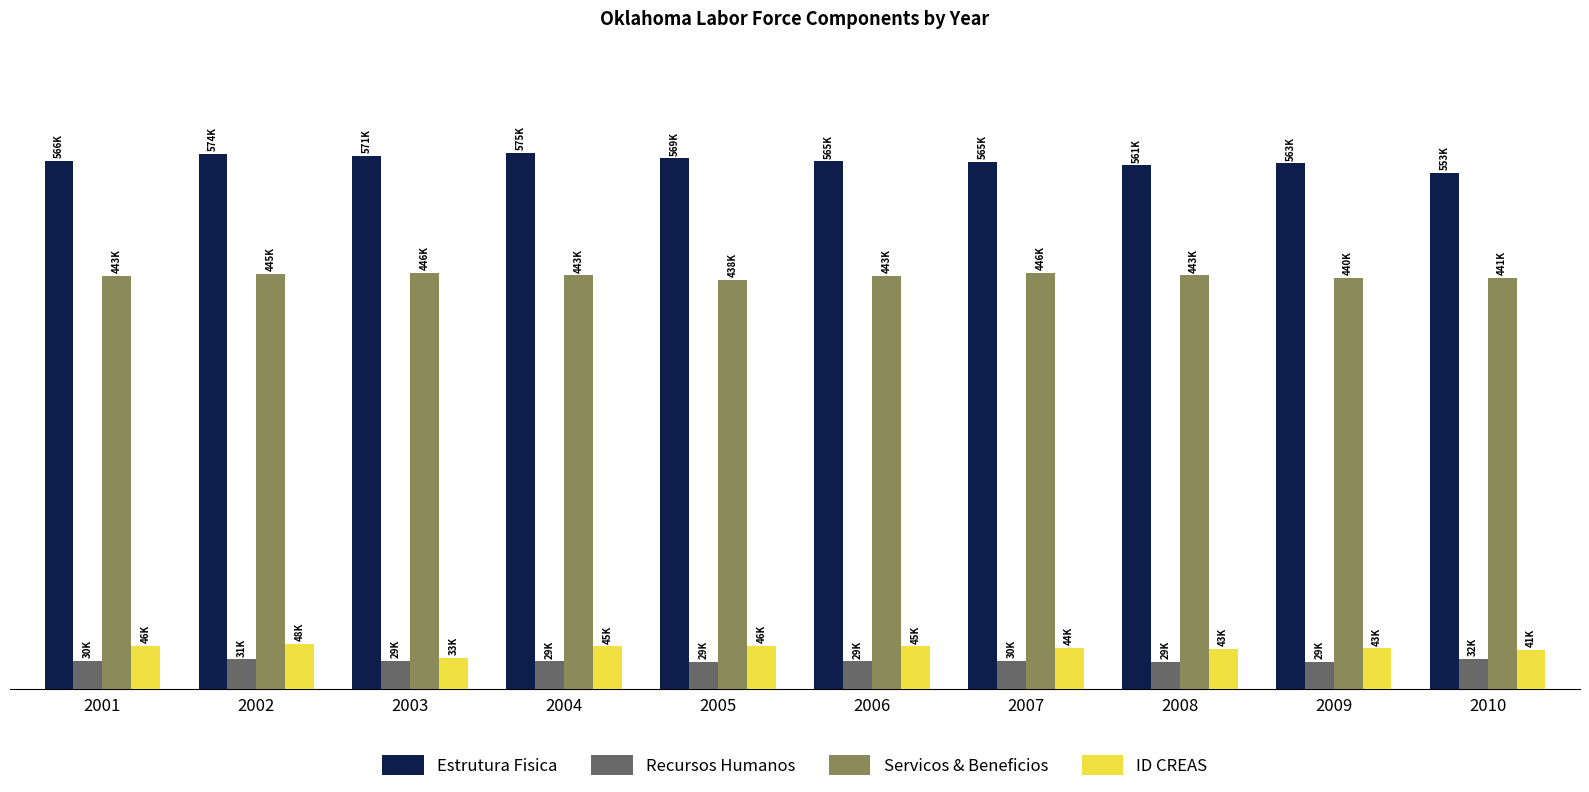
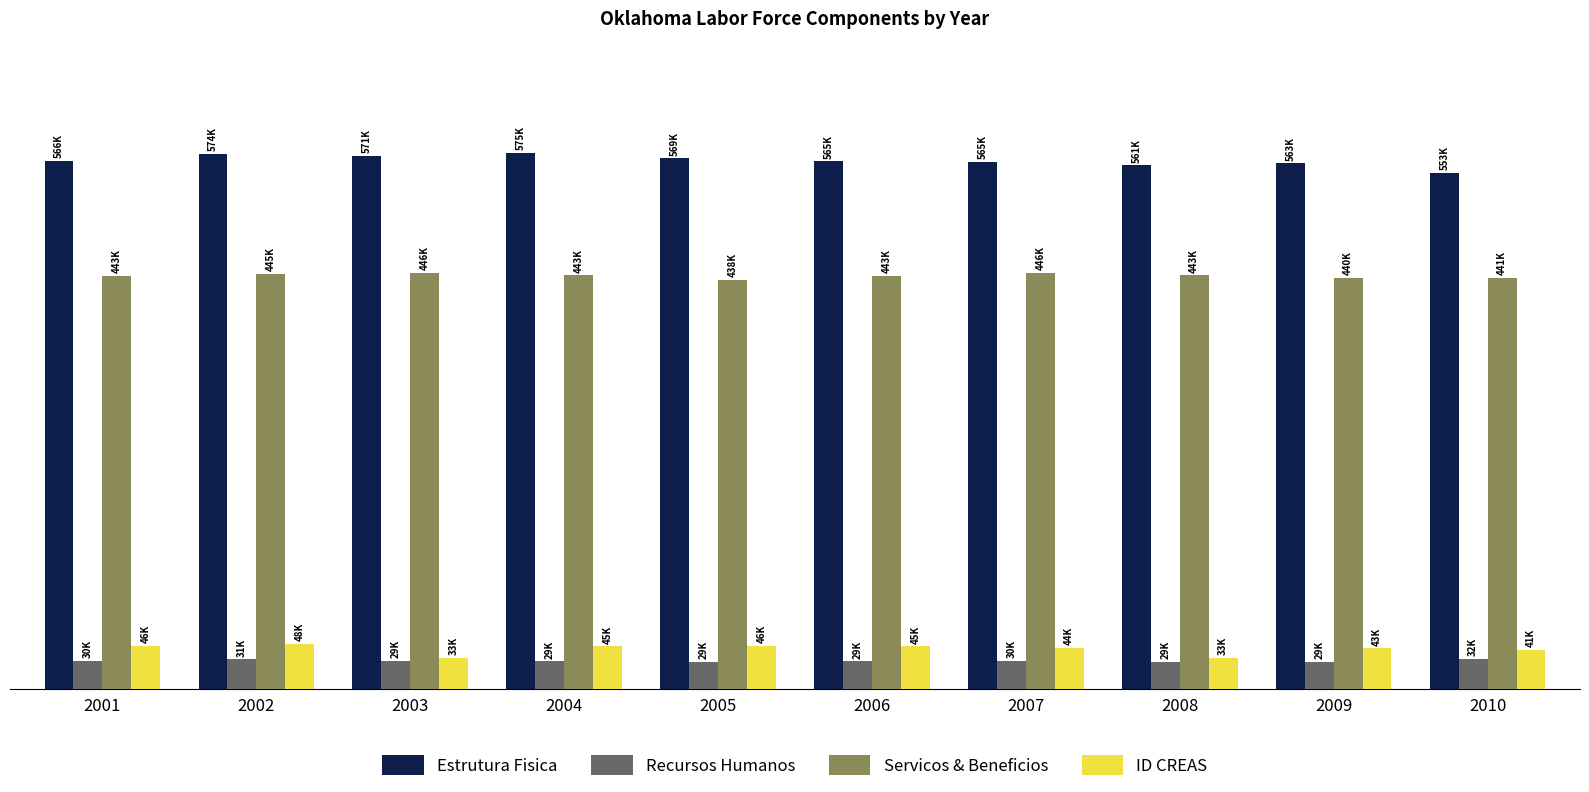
ID CREAS, 2008: 43K -> 33K
